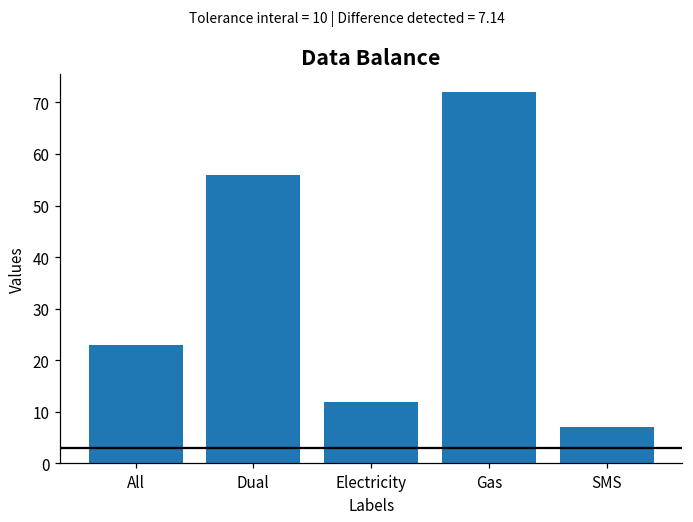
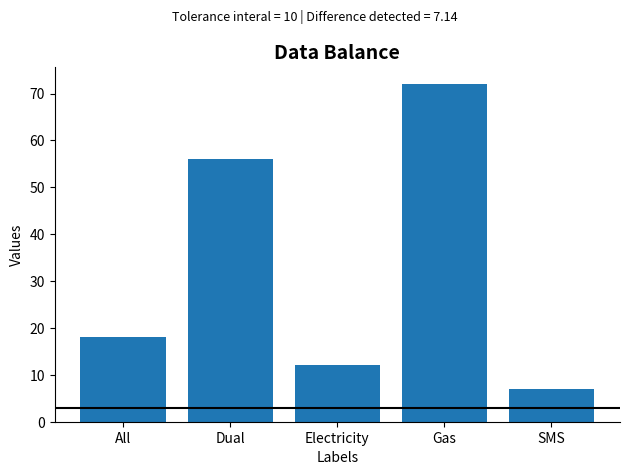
All: 23 -> 18
